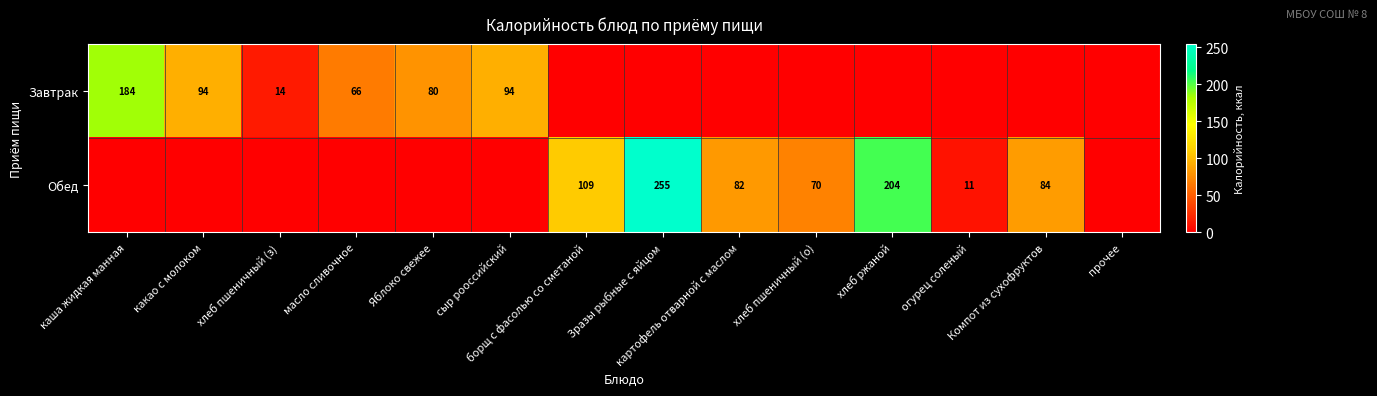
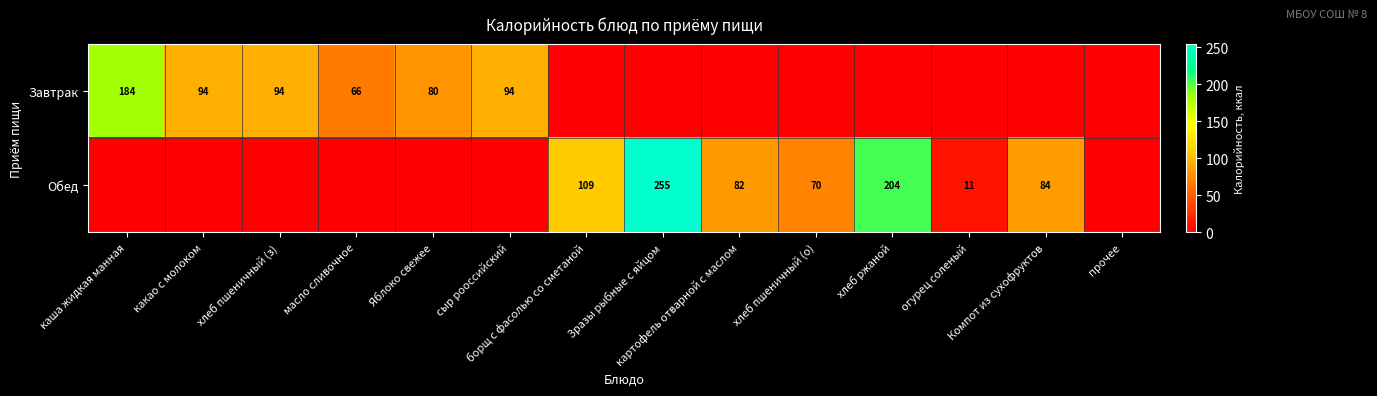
Завтрак, хлеб пшеничный (з): 14 -> 94
